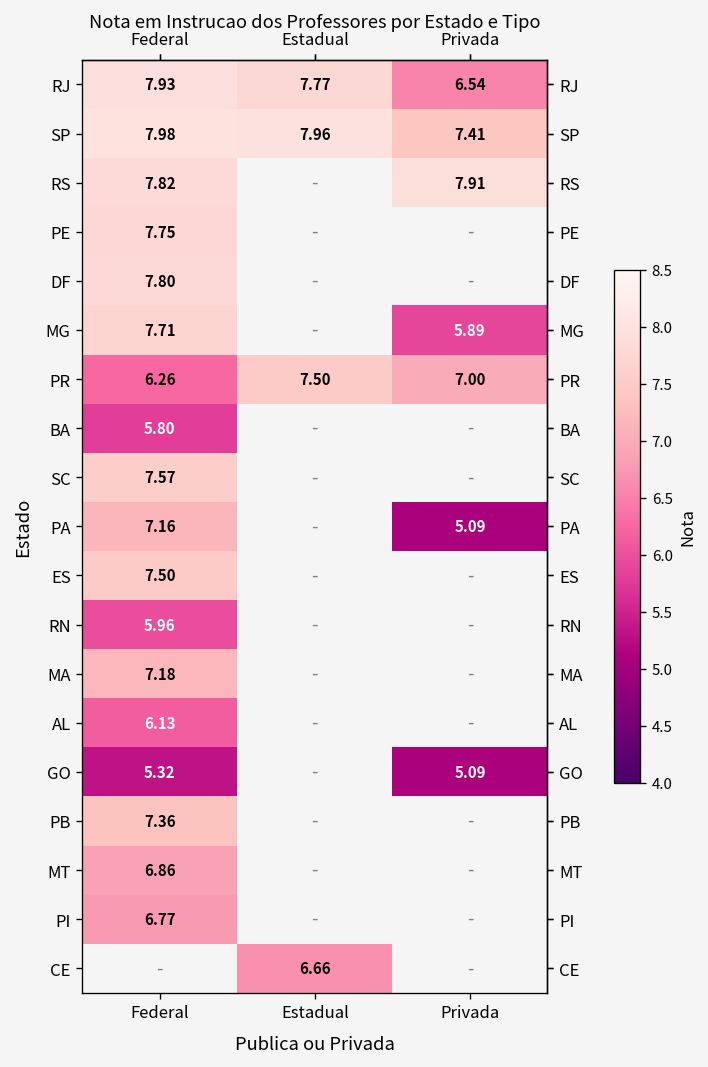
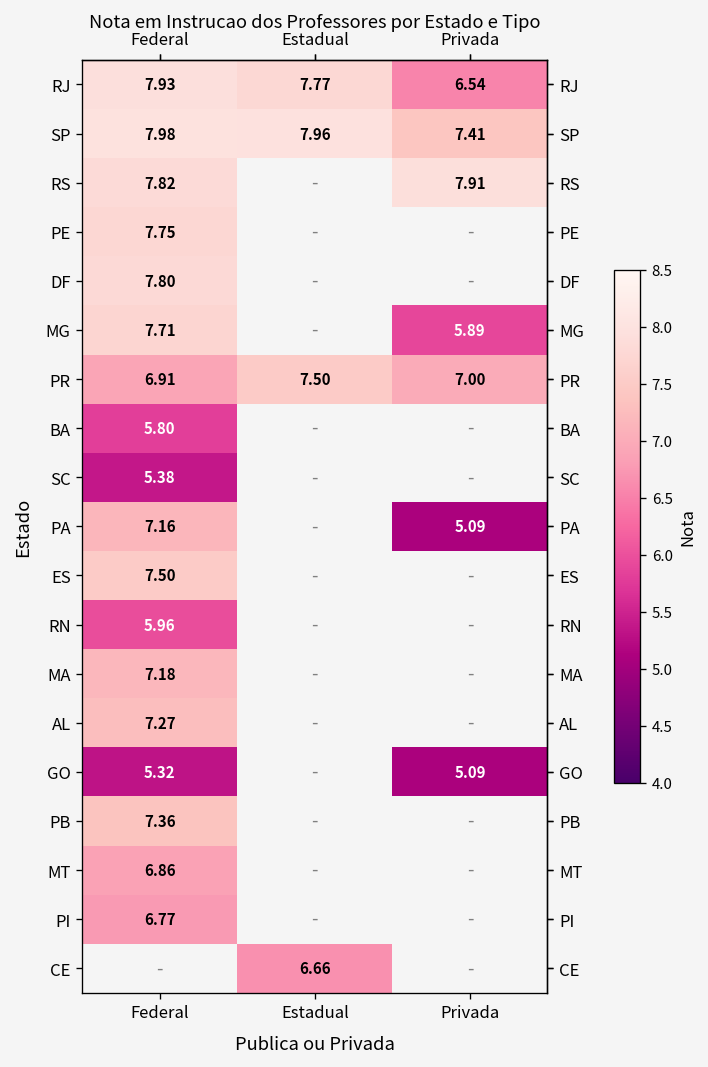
PR, Federal: 6.26 -> 6.91
SC, Federal: 7.57 -> 5.38
AL, Federal: 6.13 -> 7.27
